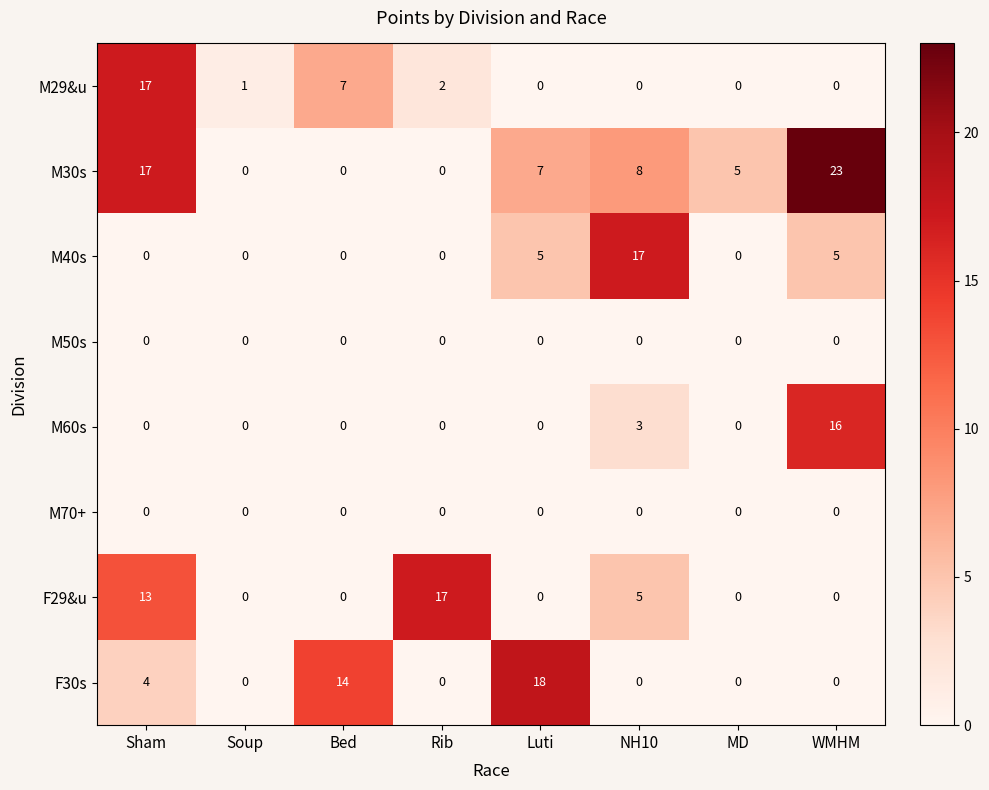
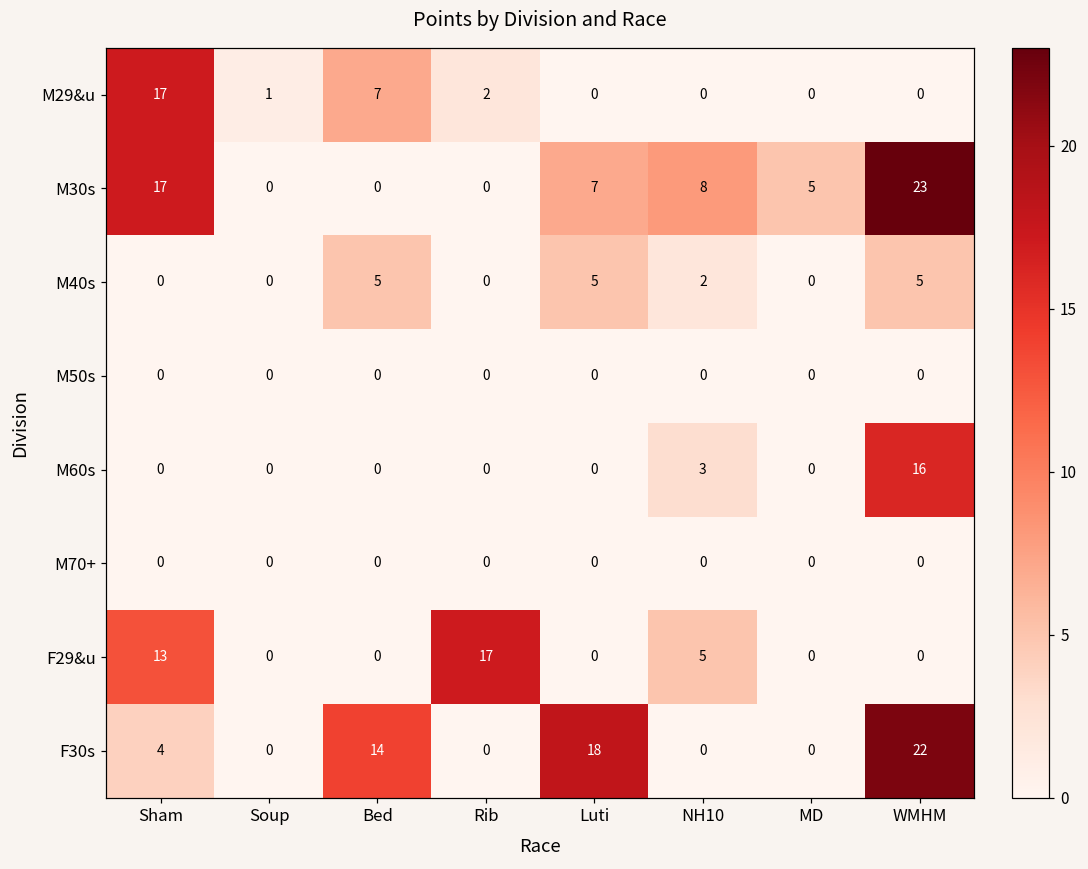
M40s, Bed: 0 -> 5
M40s, NH10: 17 -> 2
F30s, WMHM: 0 -> 22
